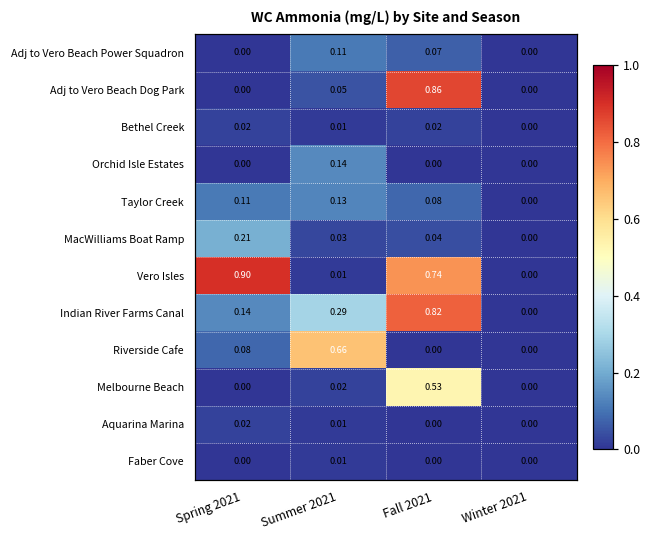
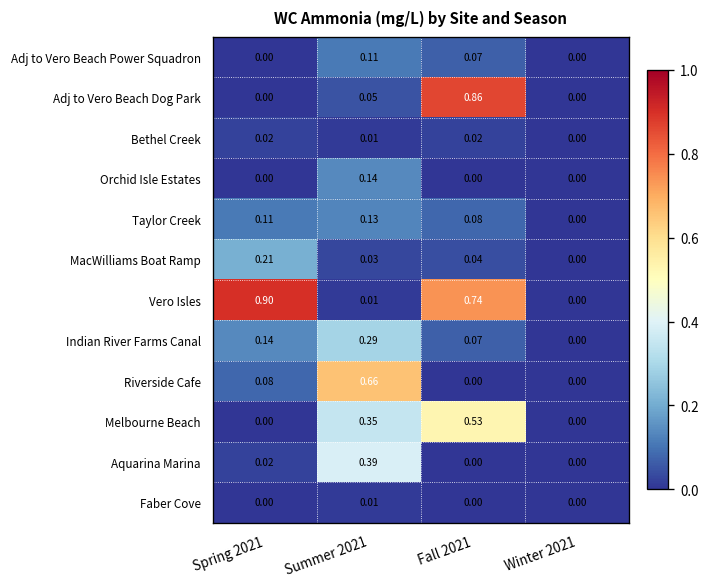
Indian River Farms Canal, Fall 2021: 0.82 -> 0.07
Melbourne Beach, Summer 2021: 0.02 -> 0.35
Aquarina Marina, Summer 2021: 0.01 -> 0.39
